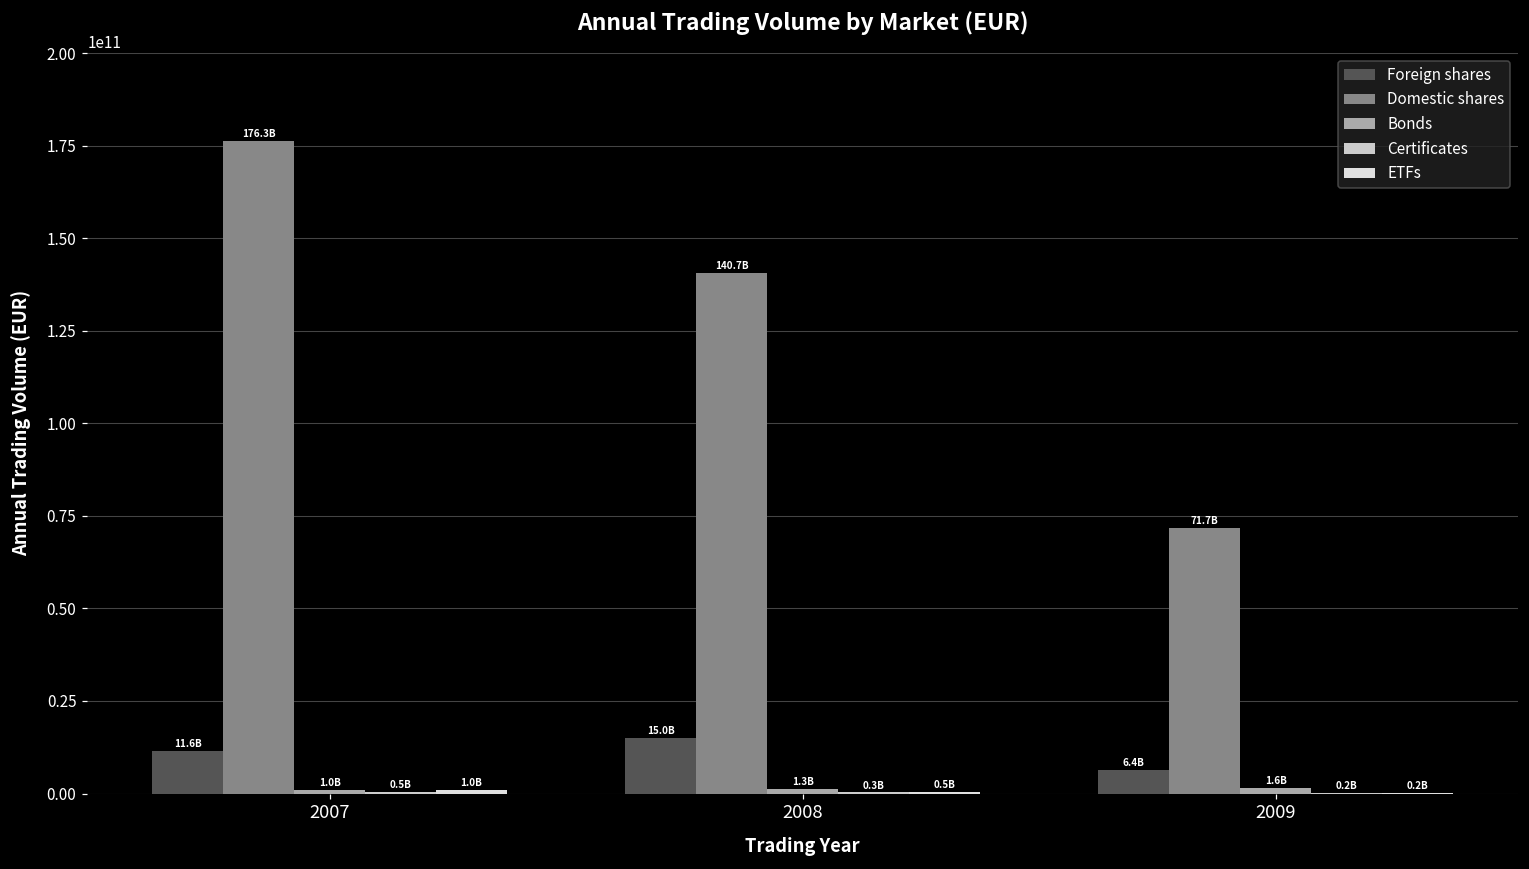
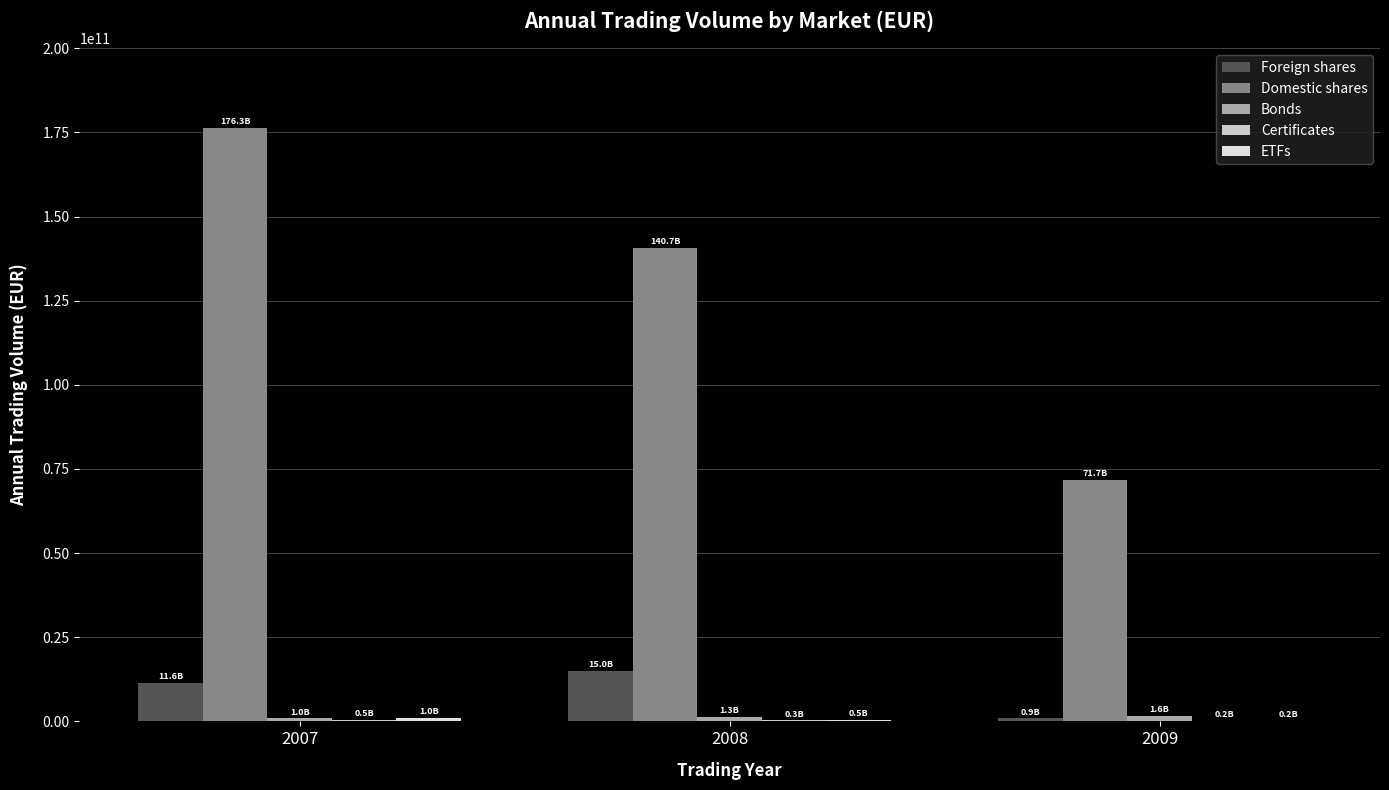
Foreign shares, 2009: 6.4B -> 0.9B
